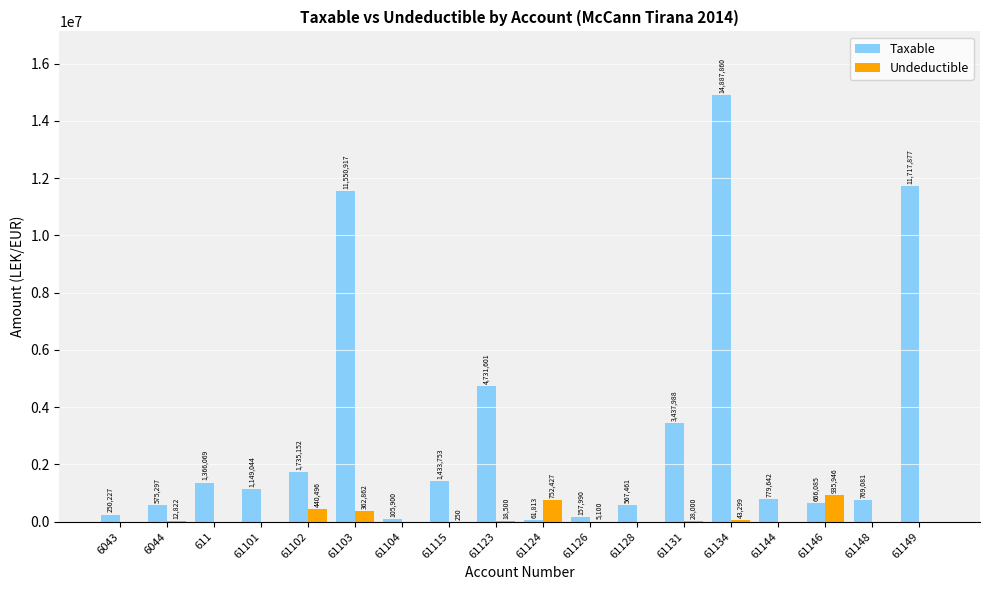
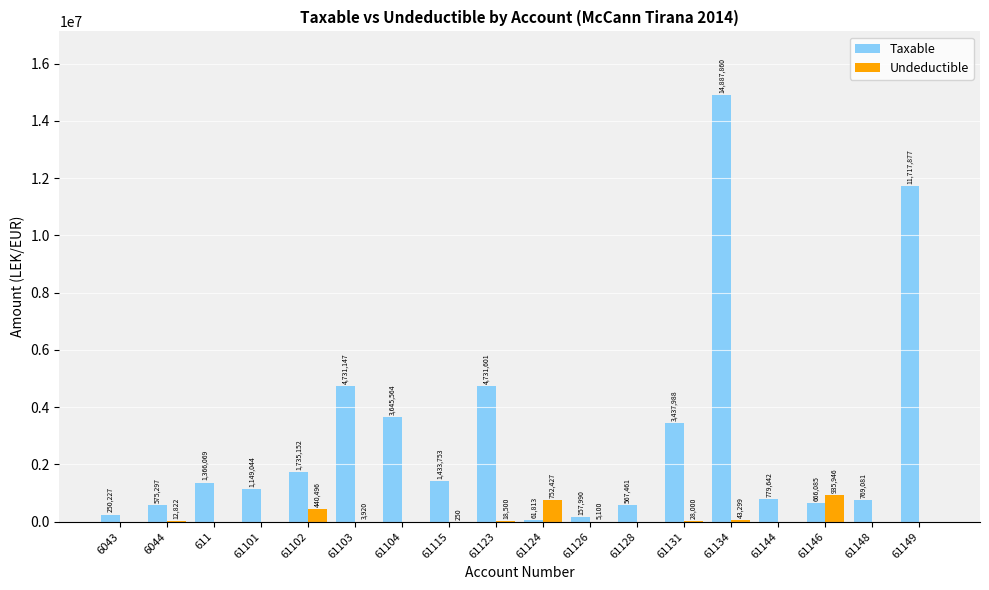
Taxable, 61103: 11,550,917 -> 4,731,147
Undeductible, 61103: 362,862 -> 3,920
Taxable, 61104: 105,900 -> 3,645,564
